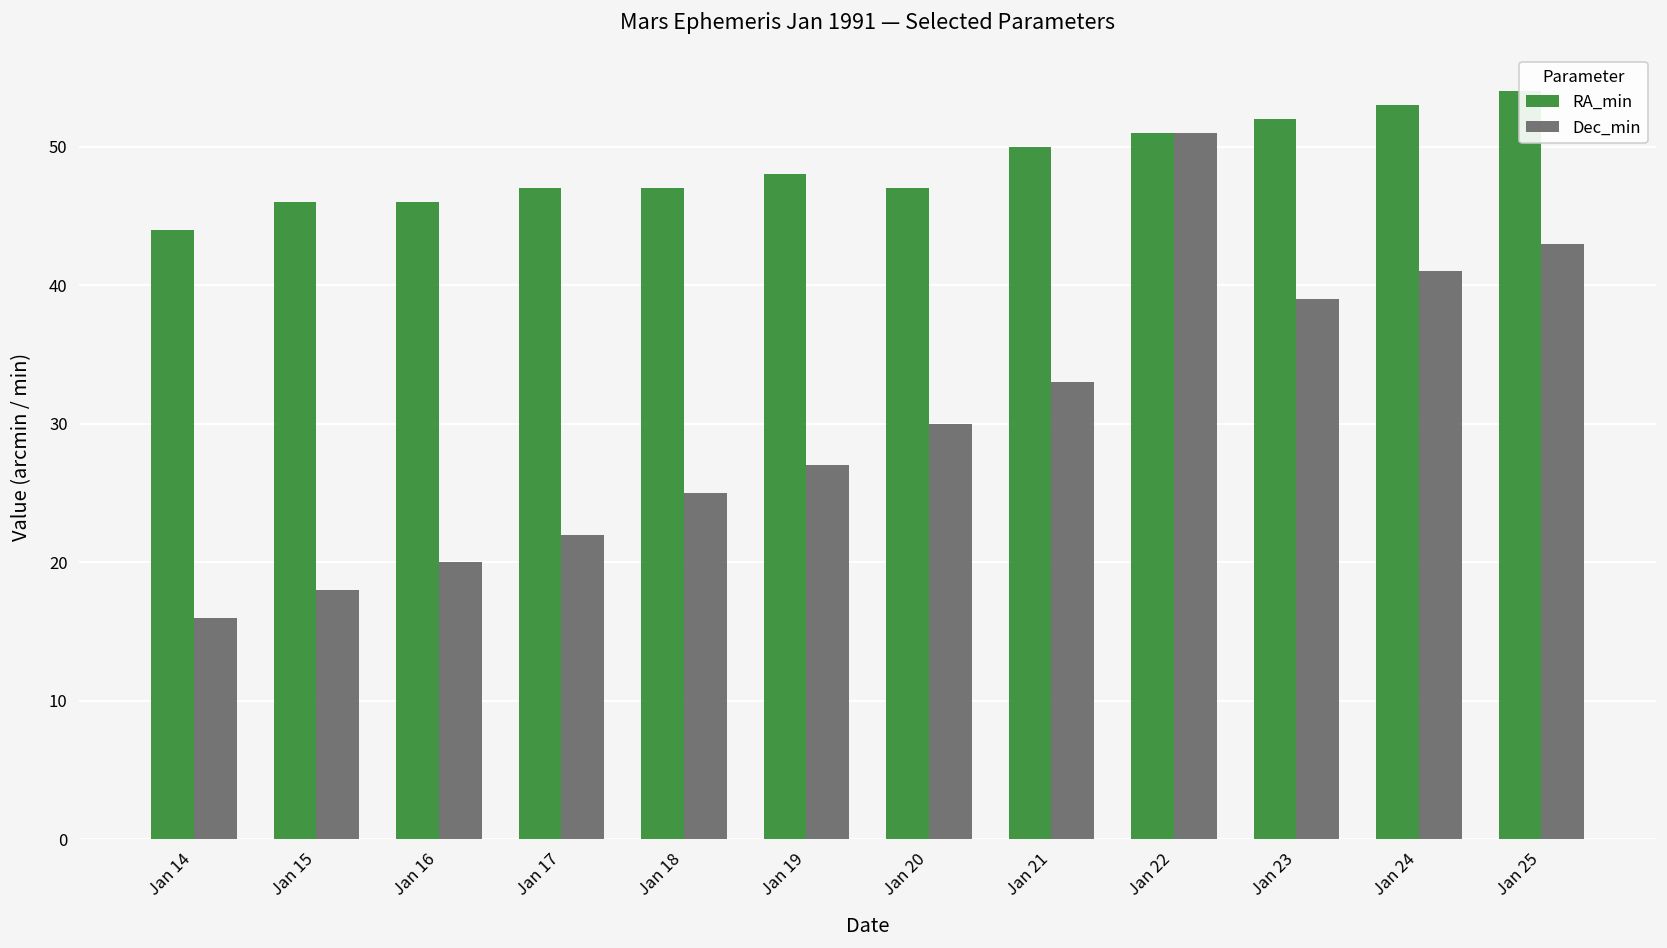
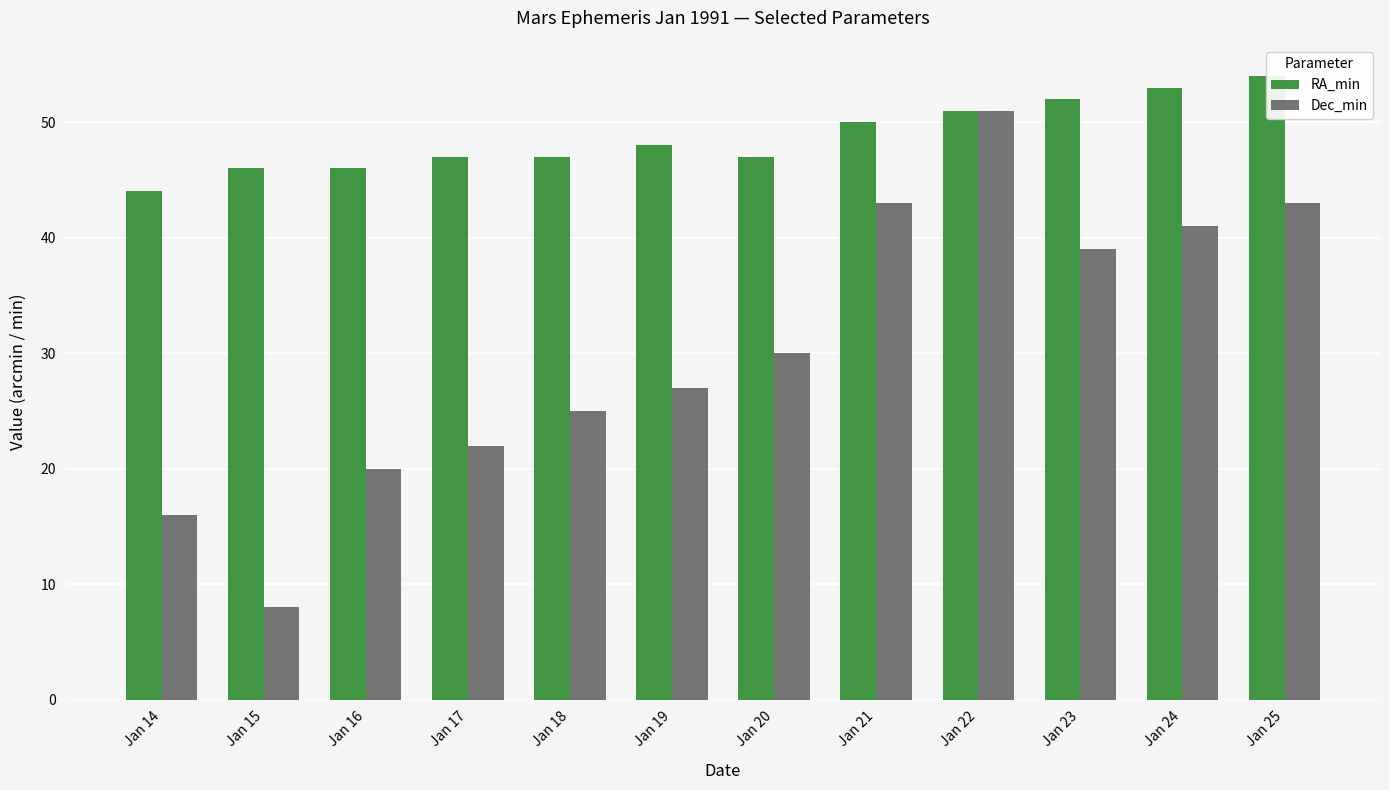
Dec_min, Jan 15: 18 -> 8
Dec_min, Jan 21: 33 -> 43
